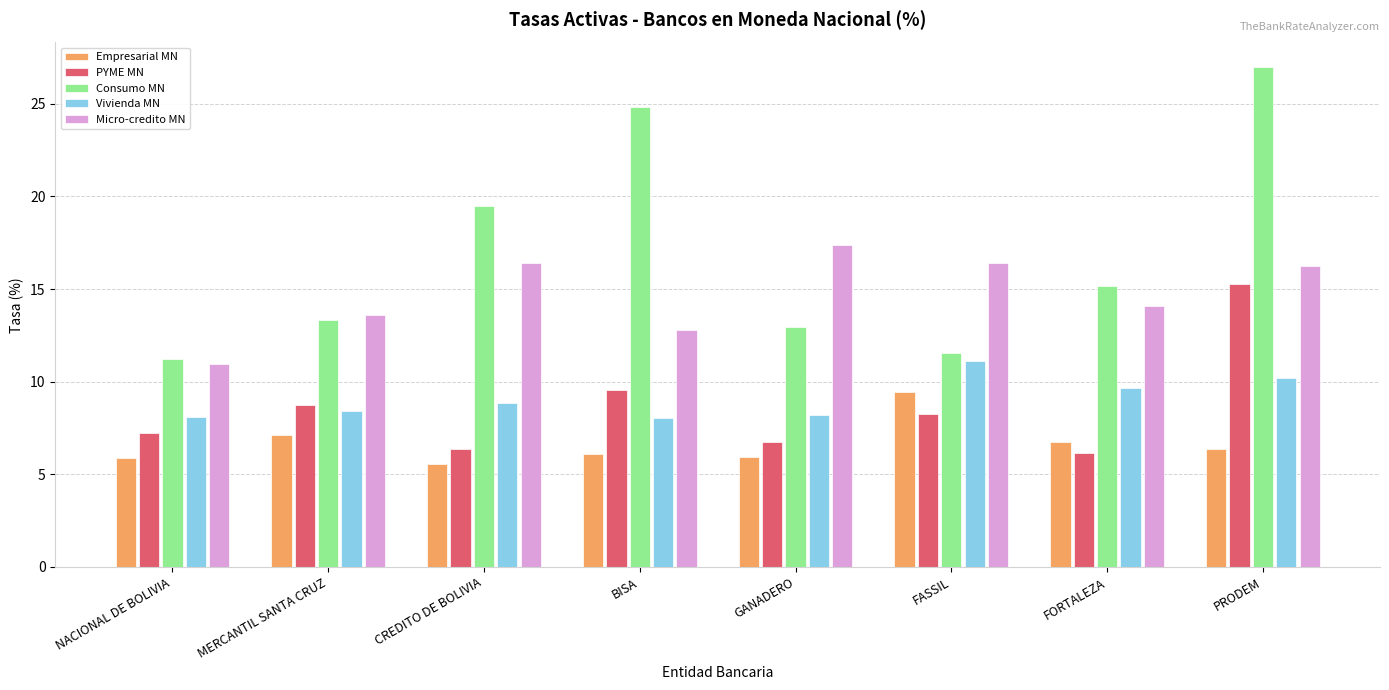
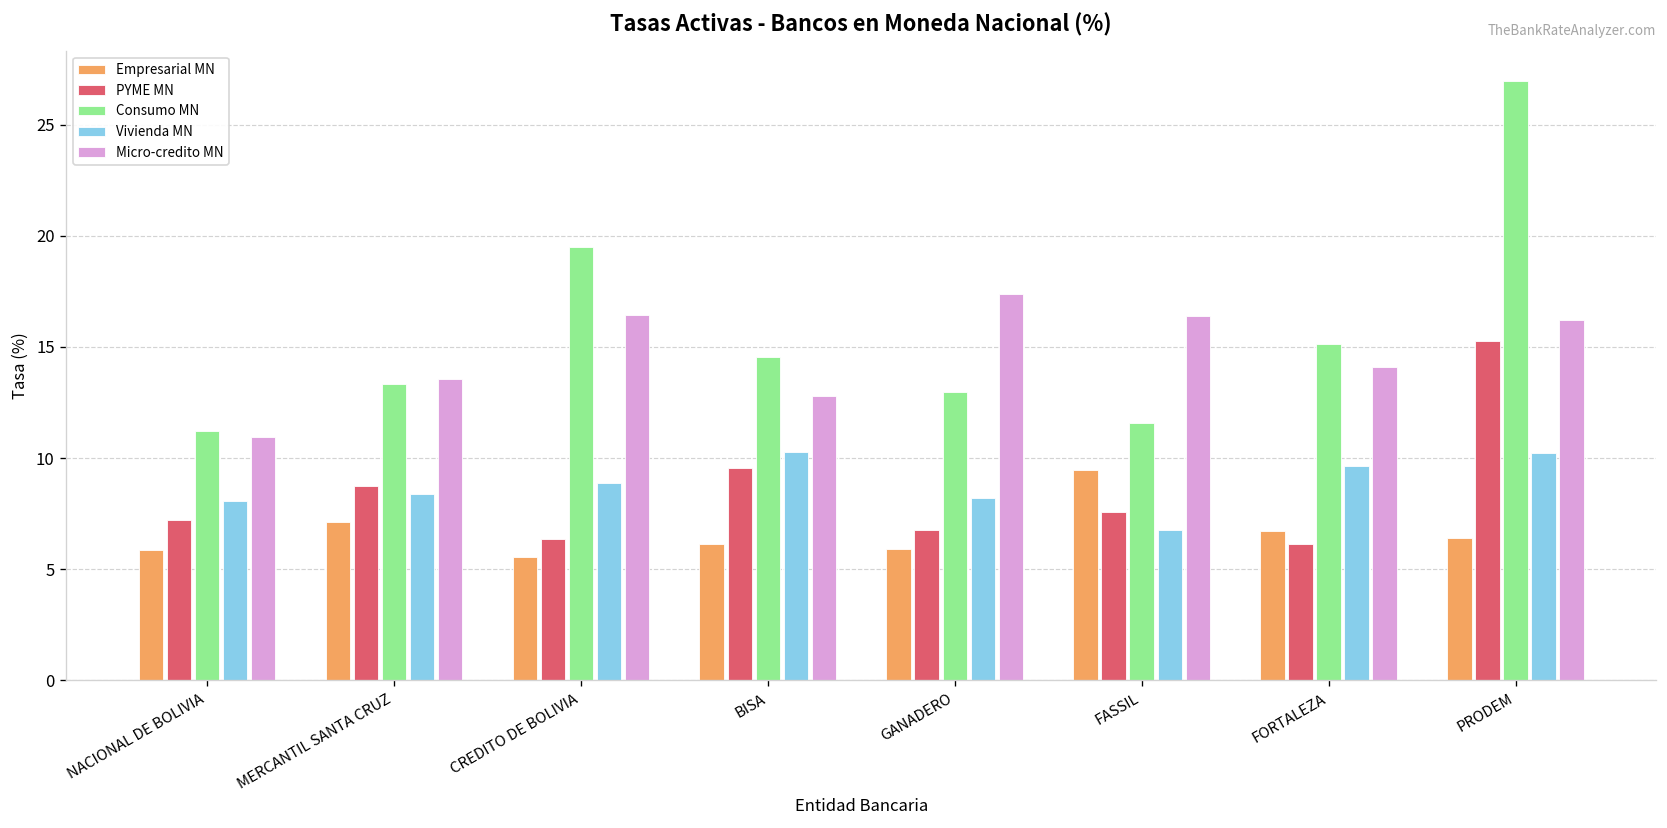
Consumo MN, BISA: 24.8 -> 14.6
Vivienda MN, BISA: 8.0 -> 10.3
PYME MN, FASSIL: 8.3 -> 7.6
Vivienda MN, FASSIL: 11.1 -> 6.7
